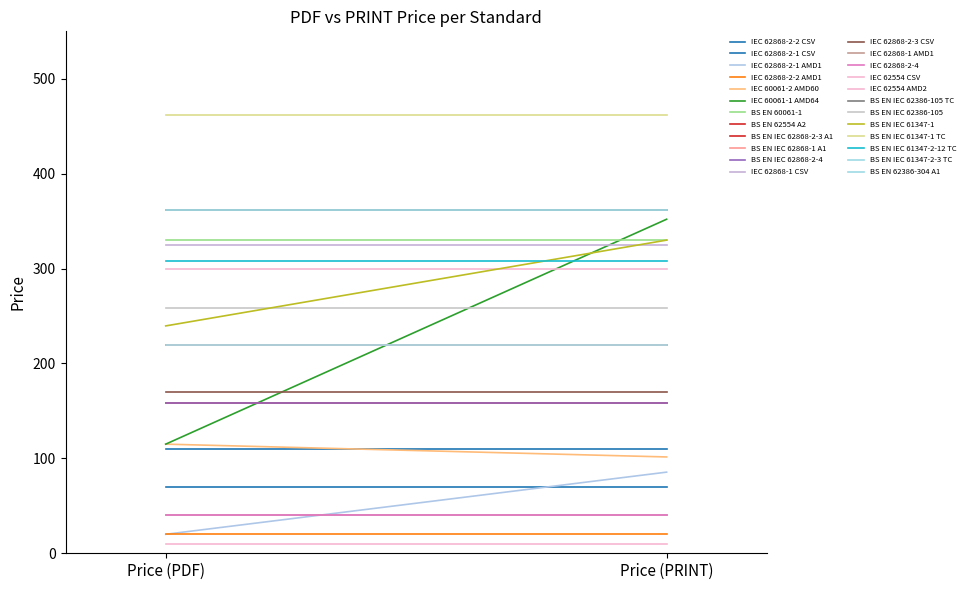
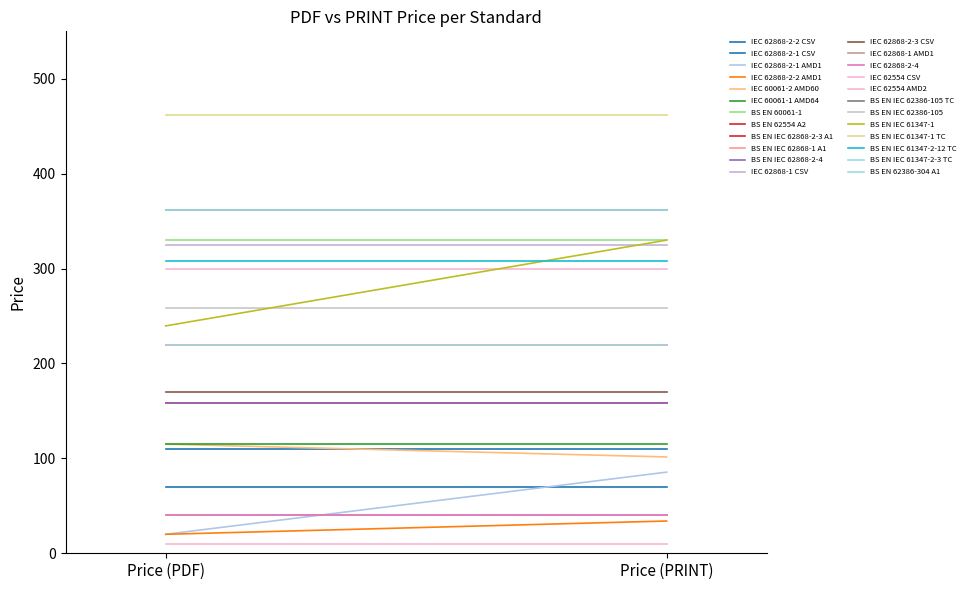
IEC 62868-2-2 AMD1, Price (PRINT): 20 -> 30
IEC 60061-1 AMD64, Price (PRINT): 350 -> 120
